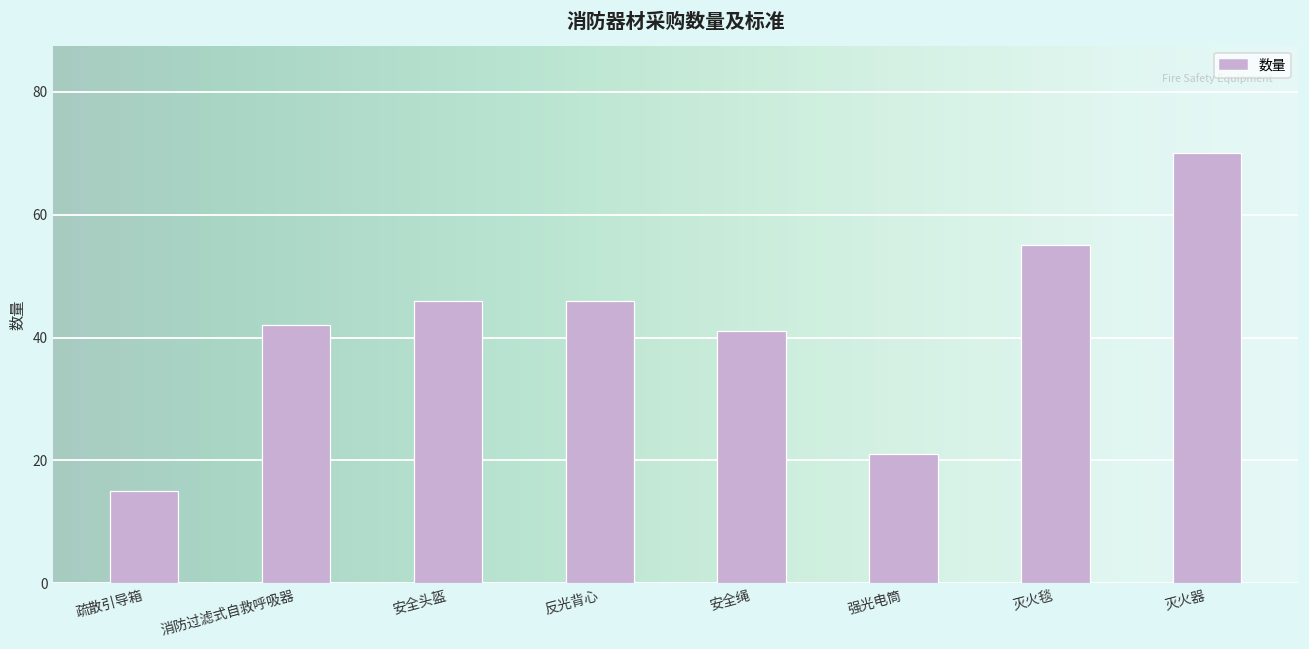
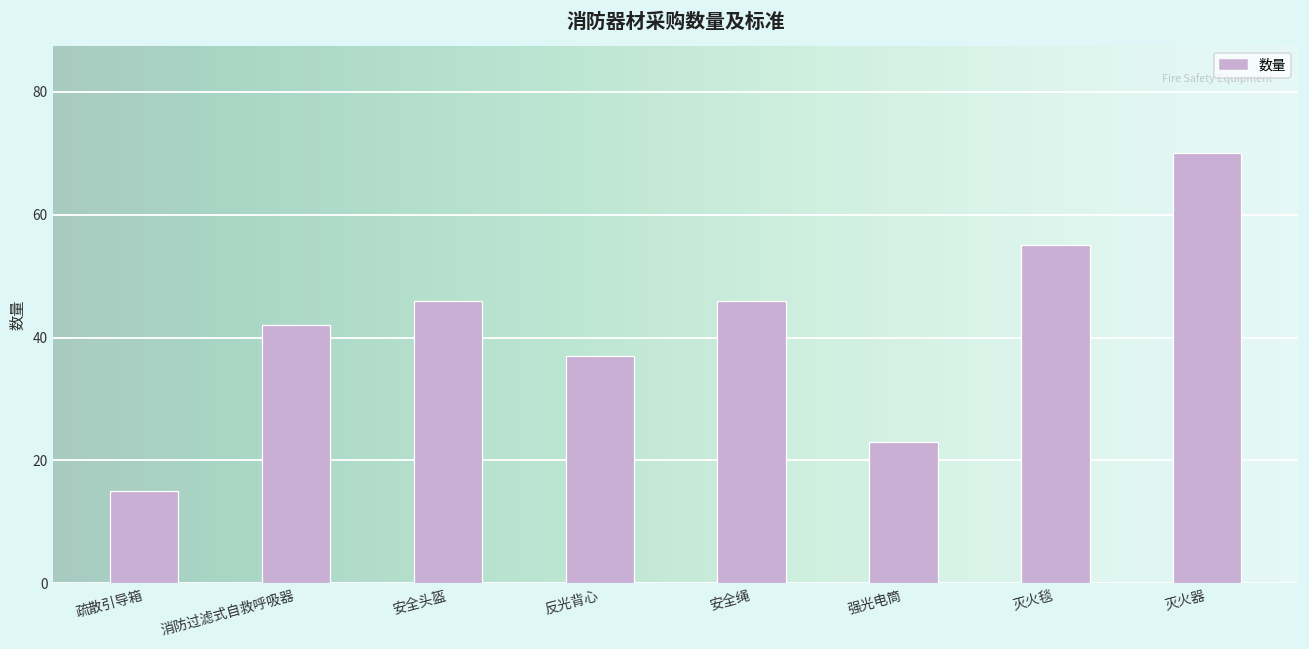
反光背心: 46 -> 37
安全绳: 41 -> 46
强光电筒: 21 -> 23
